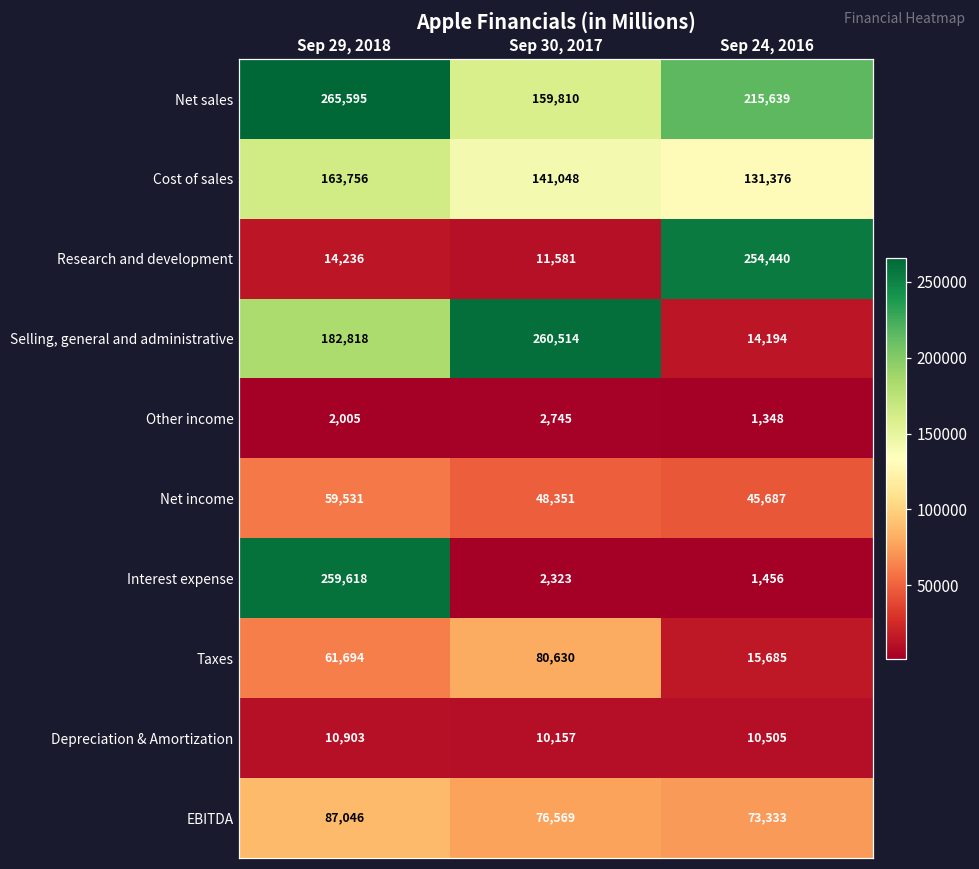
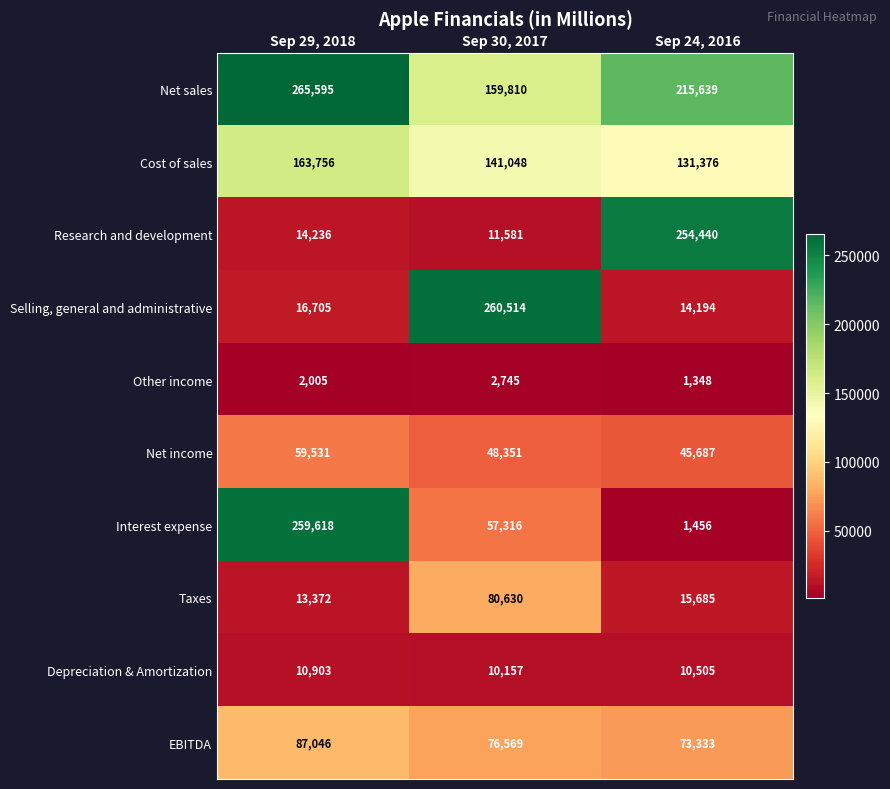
Selling, general and administrative, Sep 29, 2018: 182,818 -> 16,705
Interest expense, Sep 30, 2017: 2,323 -> 57,316
Taxes, Sep 29, 2018: 61,694 -> 13,372
